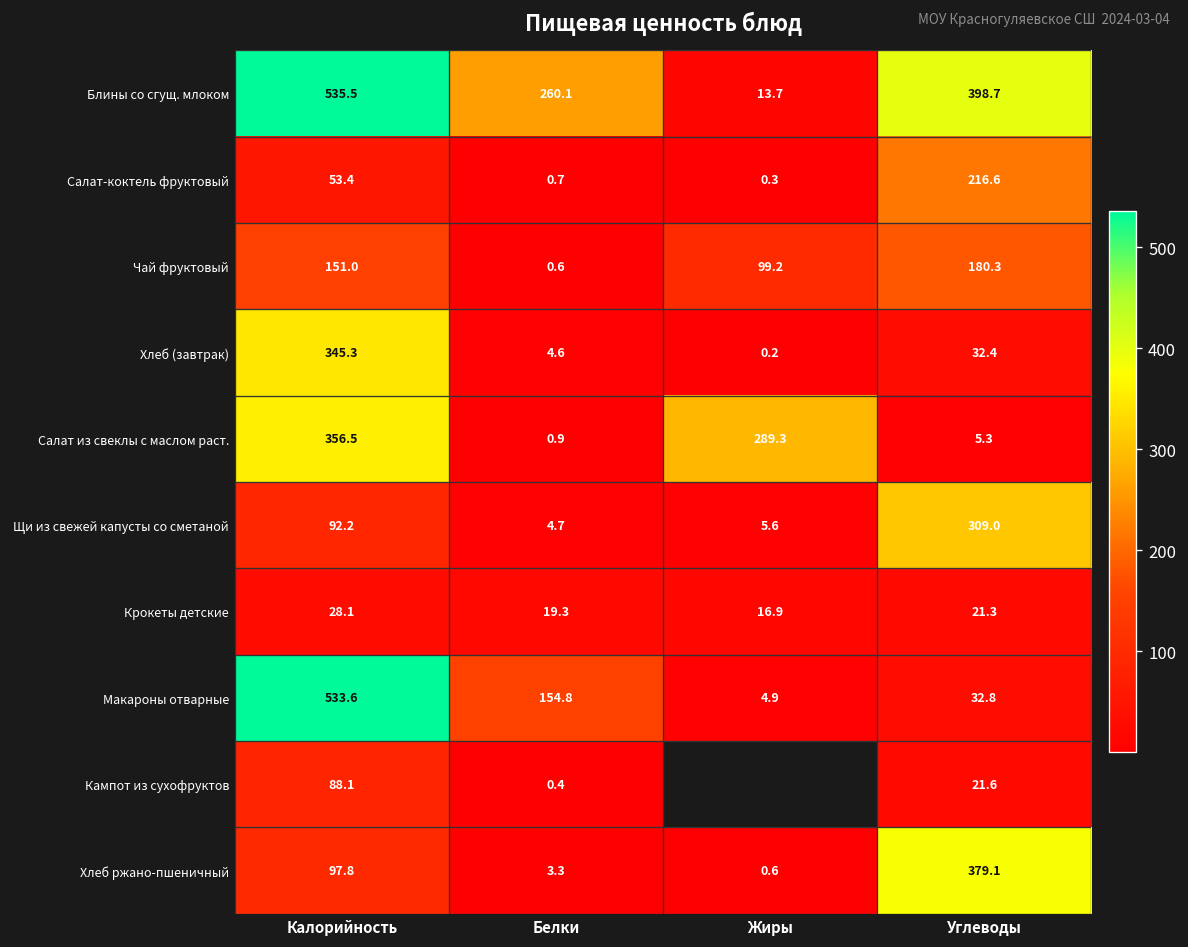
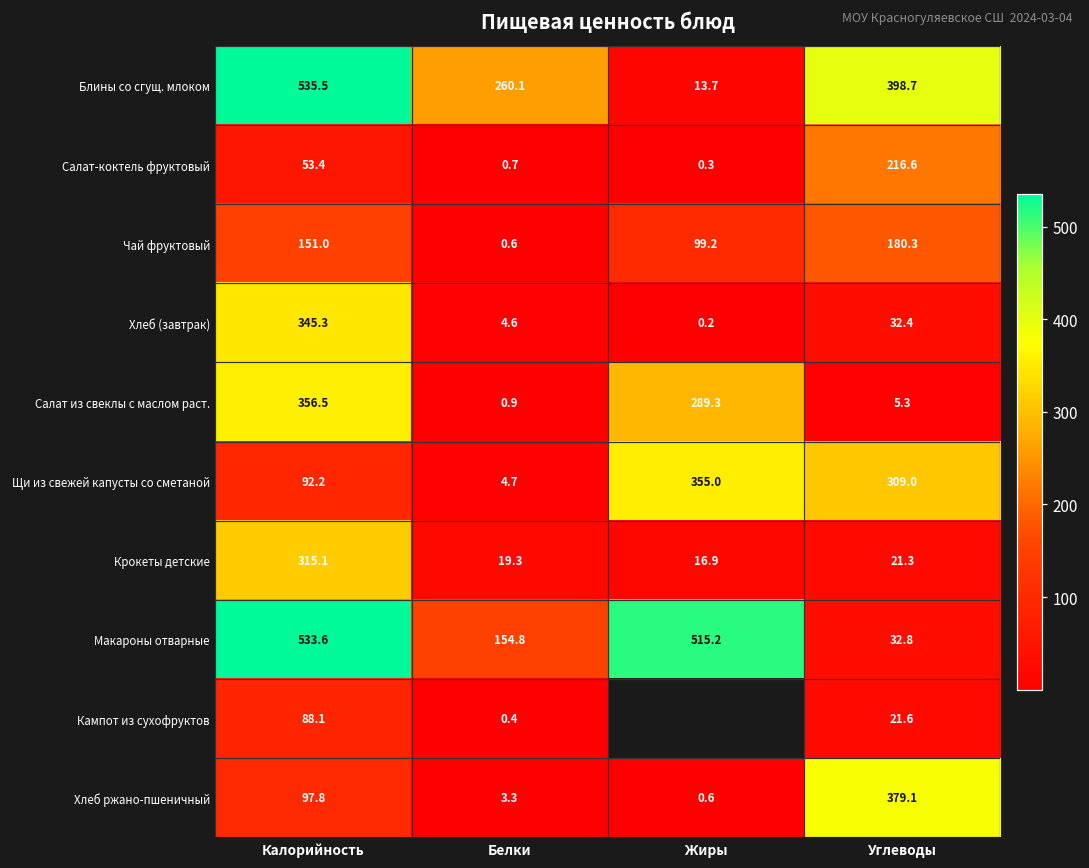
Щи из свежей капусты со сметаной, Жиры: 5.6 -> 355.0
Крокеты детские, Калорийность: 28.1 -> 315.1
Макароны отварные, Жиры: 4.9 -> 515.2
